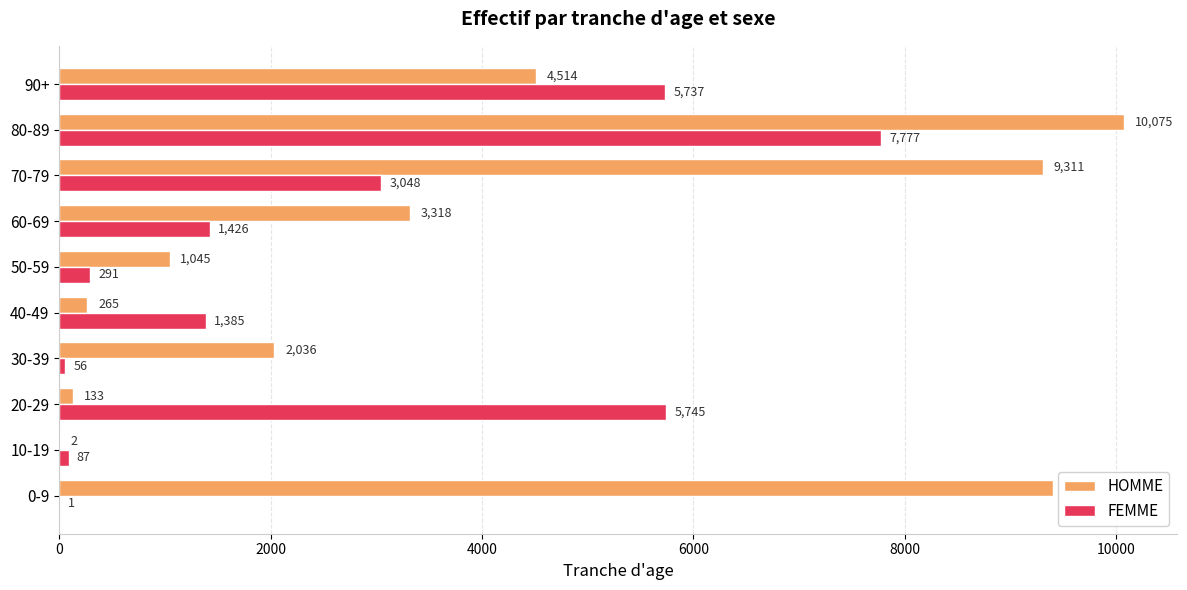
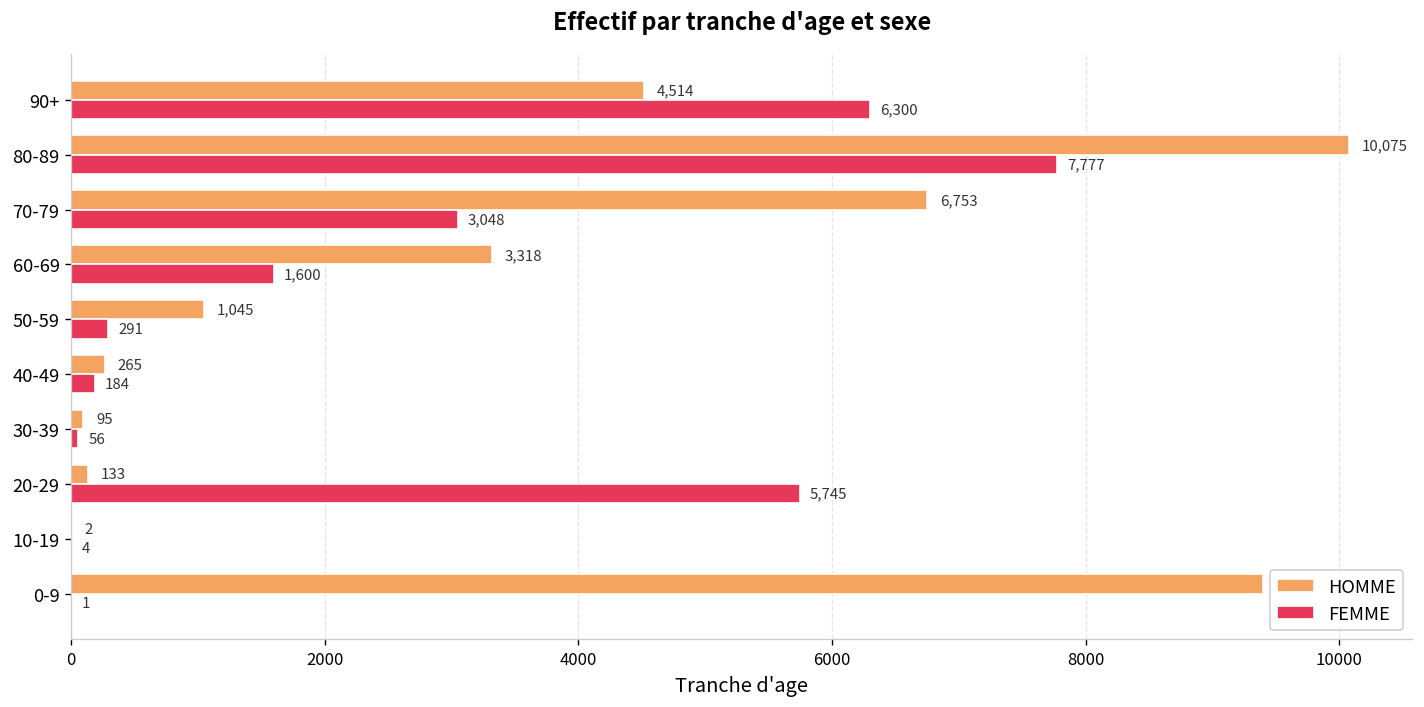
FEMME, 90+: 5,737 -> 6,300
HOMME, 70-79: 9,311 -> 6,753
FEMME, 60-69: 1,426 -> 1,600
FEMME, 40-49: 1,385 -> 184
HOMME, 30-39: 2,036 -> 95
FEMME, 10-19: 87 -> 4
